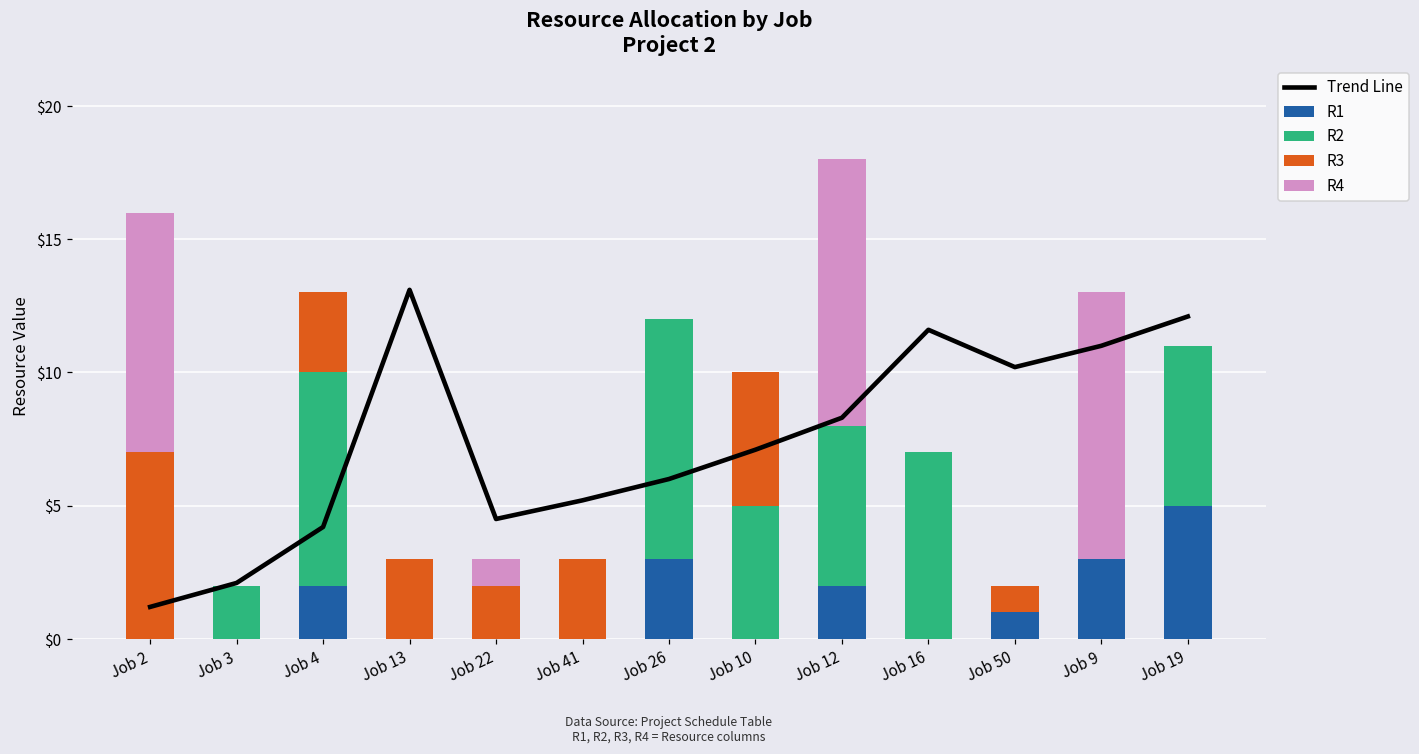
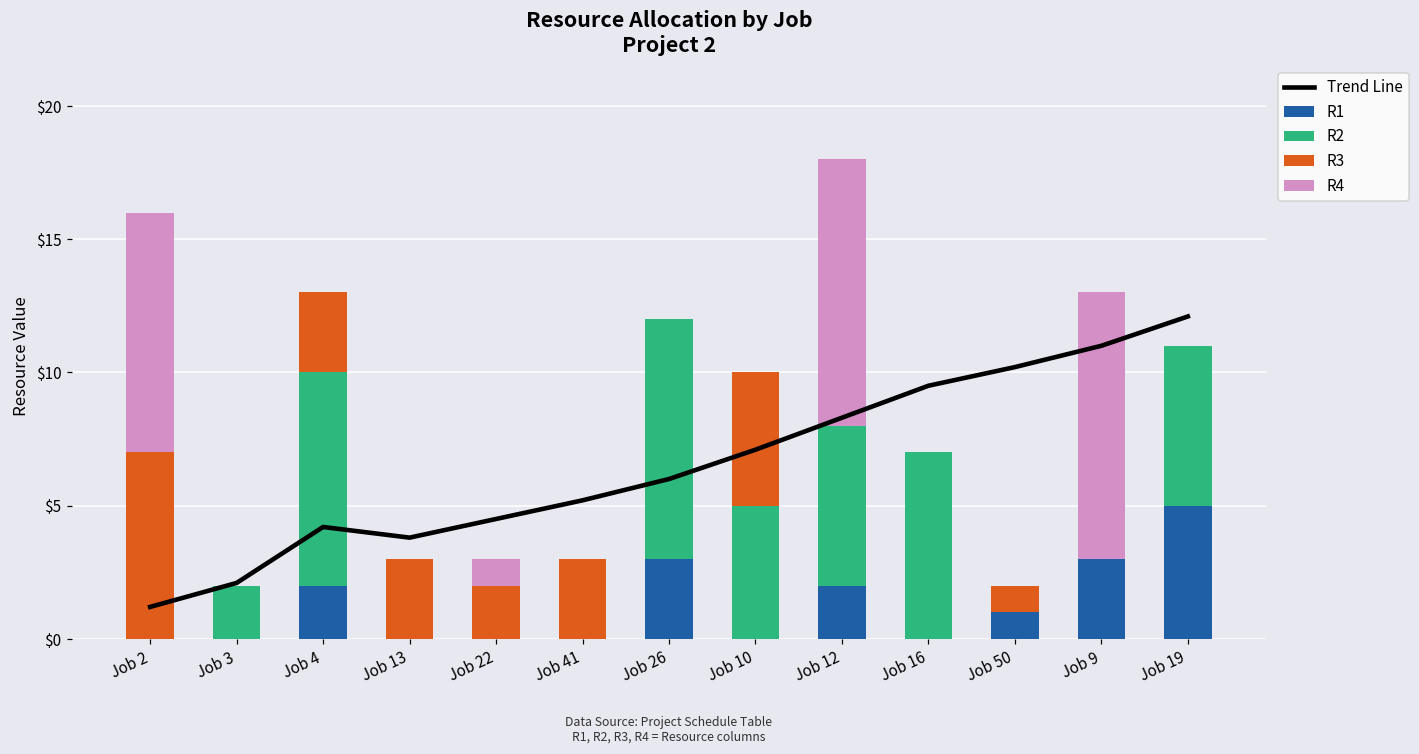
Trend Line, Job 13: $13.1 -> $3.8
Trend Line, Job 16: $11.6 -> $9.5
